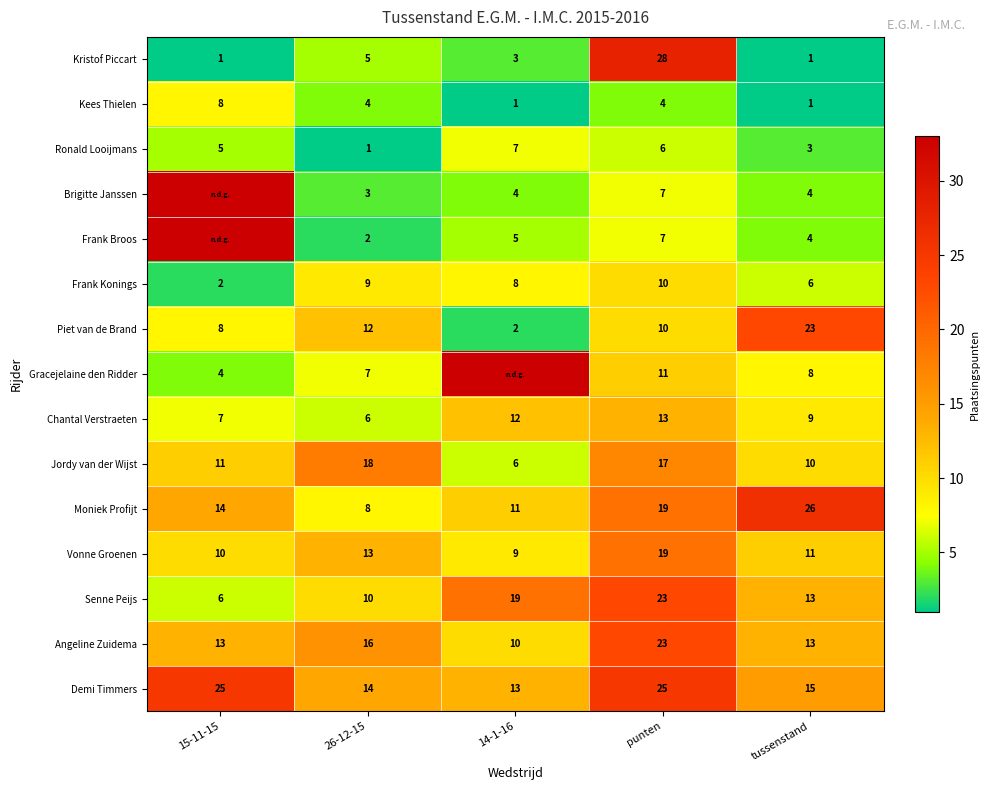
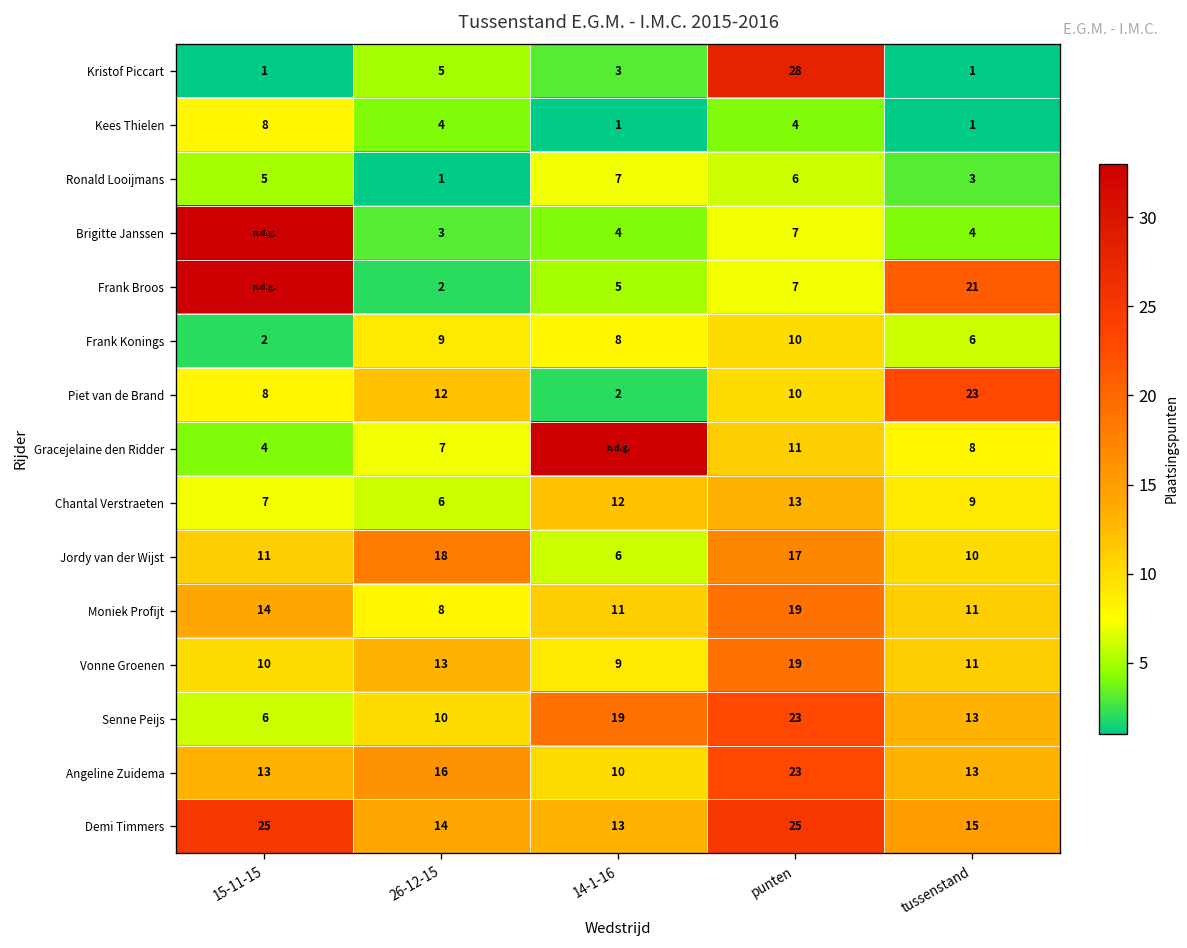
Frank Broos, tussenstand: 4 -> 21
Moniek Profijt, tussenstand: 26 -> 11
